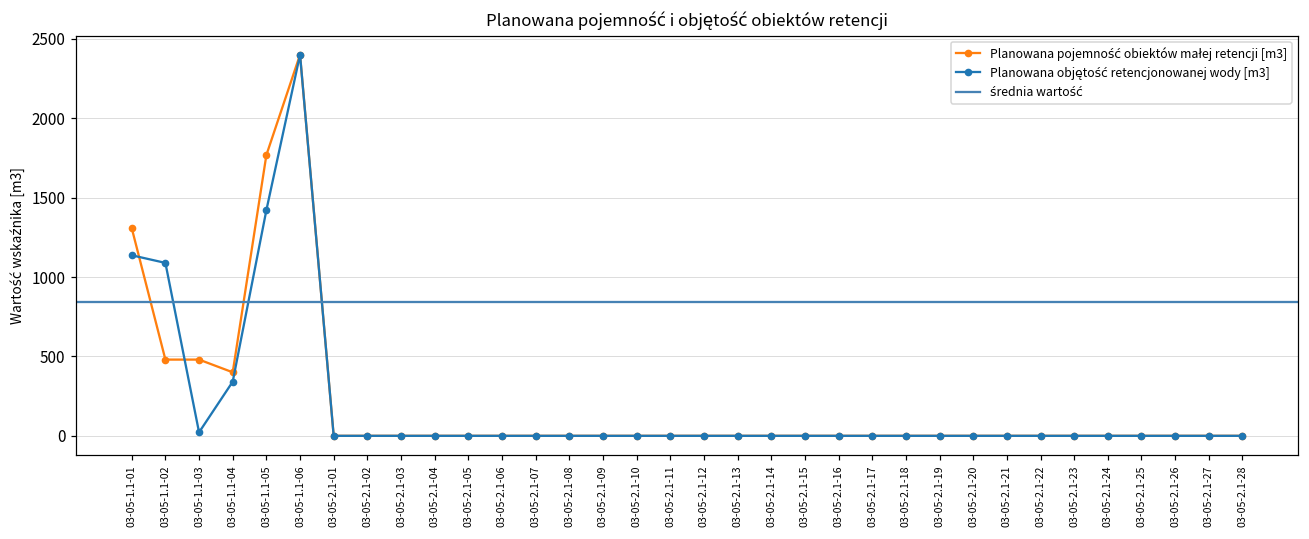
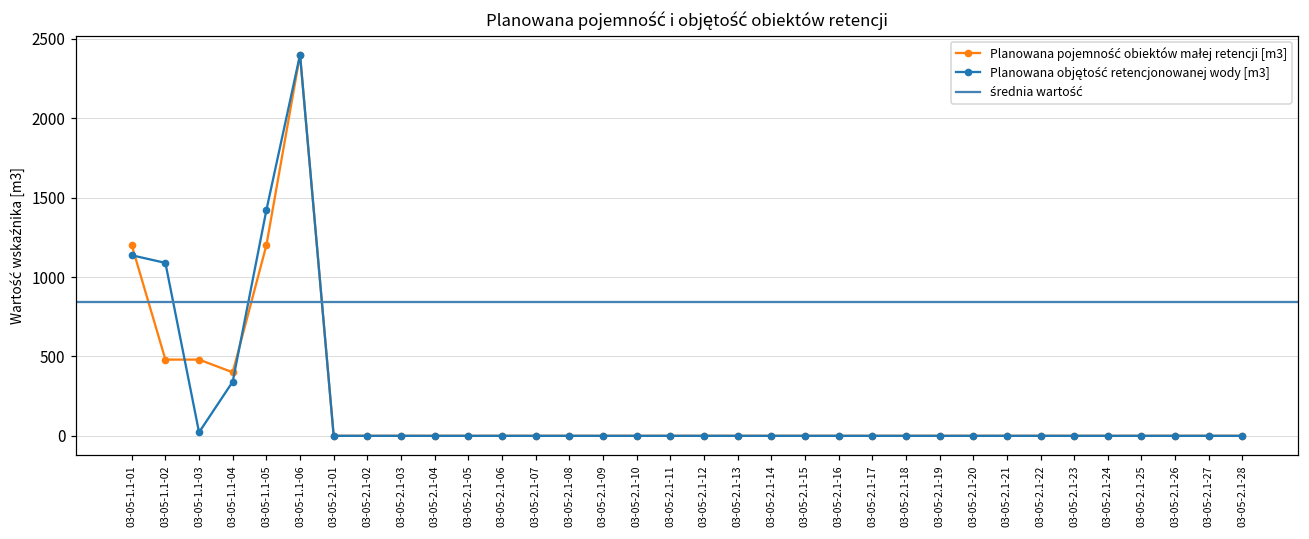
Planowana pojemność obiektów małej retencji [m3], 03-05-1.1-01: 1310 -> 1200
Planowana pojemność obiektów małej retencji [m3], 03-05-1.1-05: 1770 -> 1200
